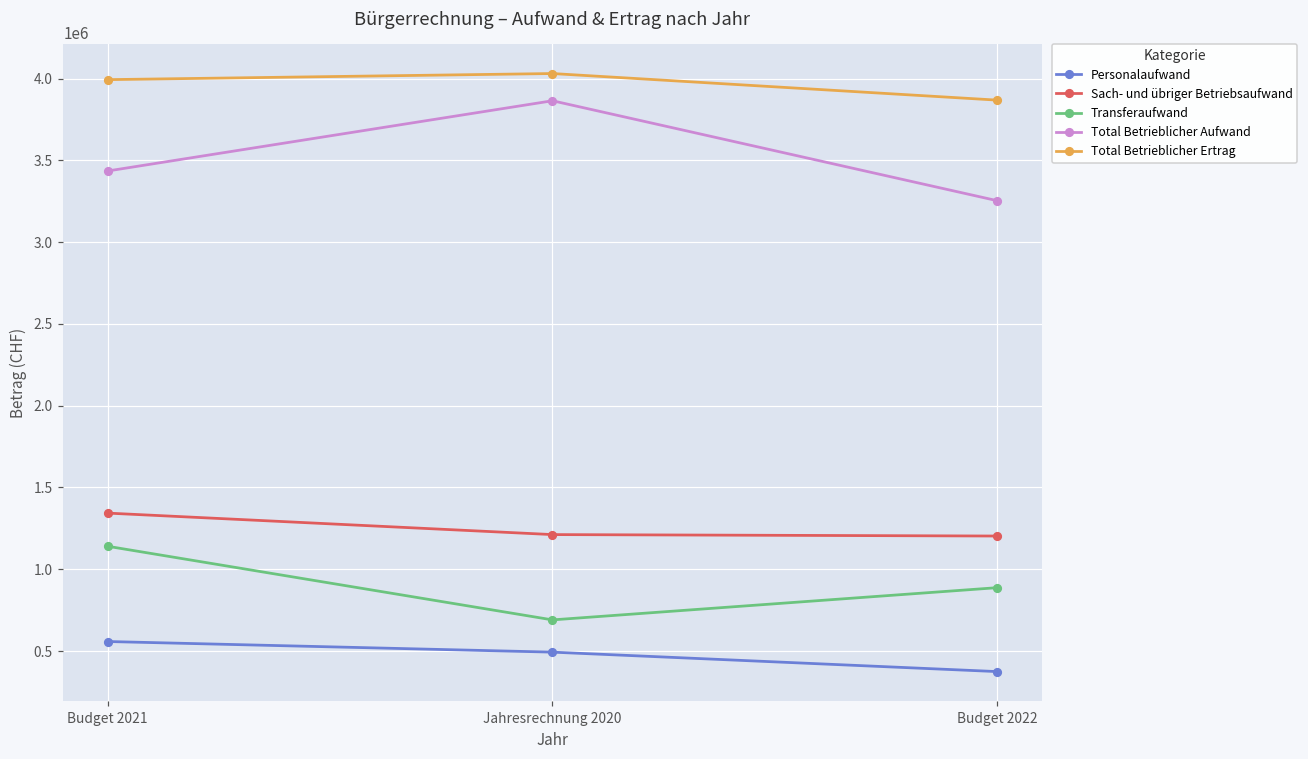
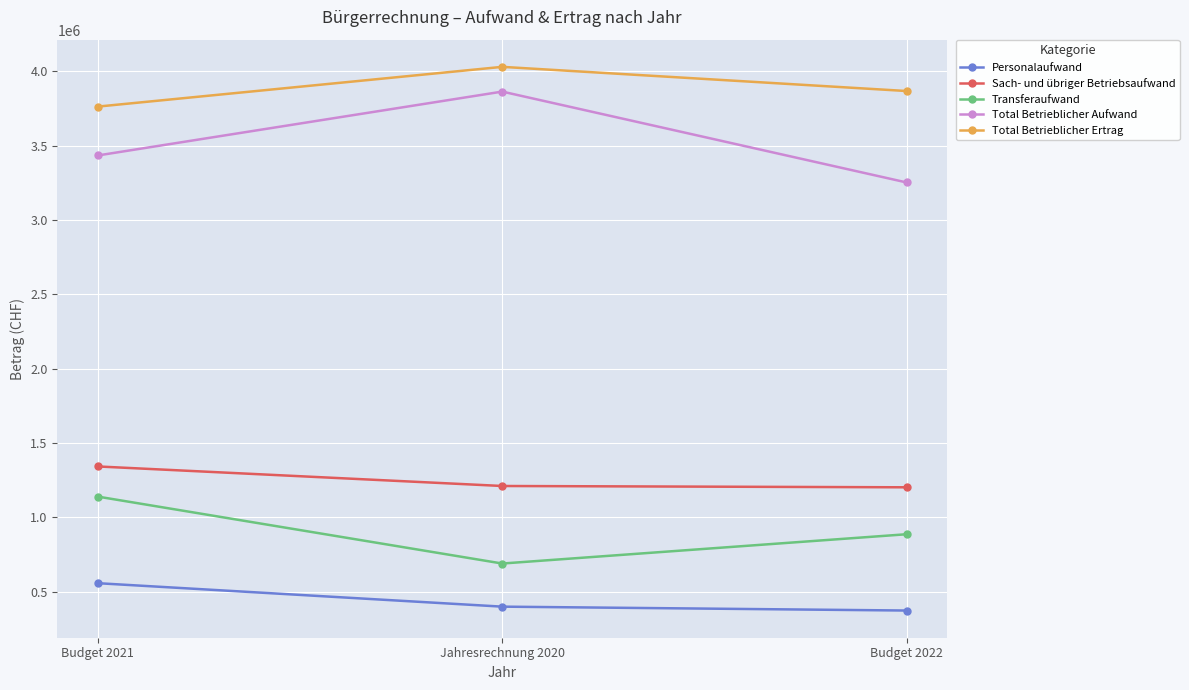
Total Betrieblicher Ertrag, Budget 2021: 3990000 -> 3760000
Personalaufwand, Jahresrechnung 2020: 490000 -> 400000
